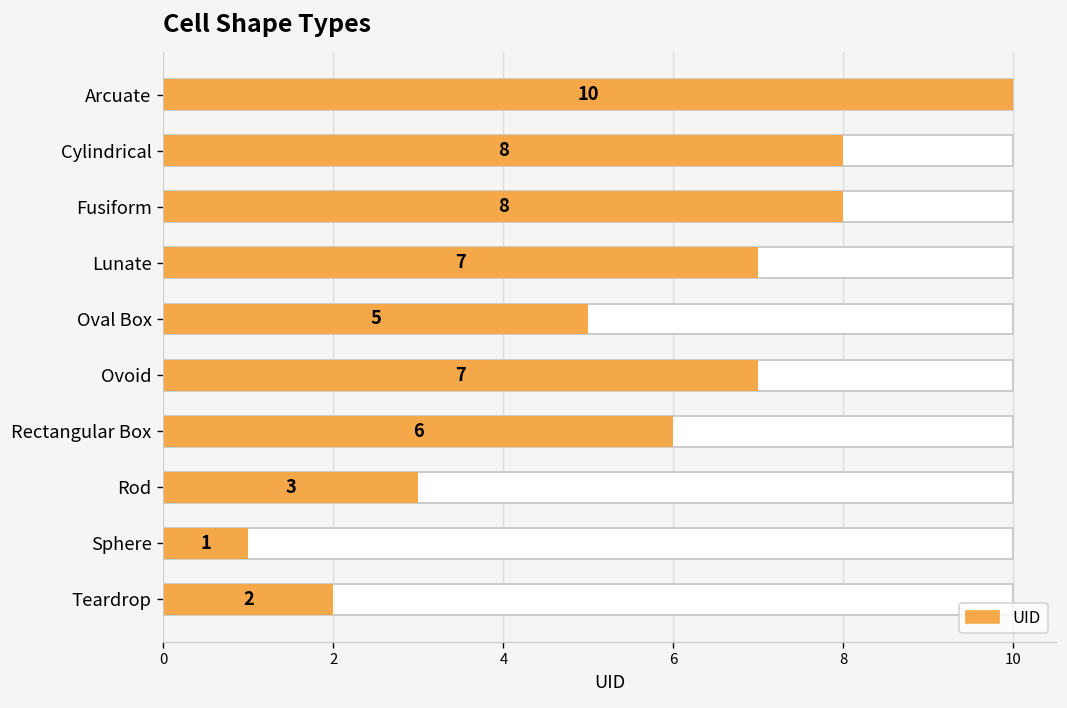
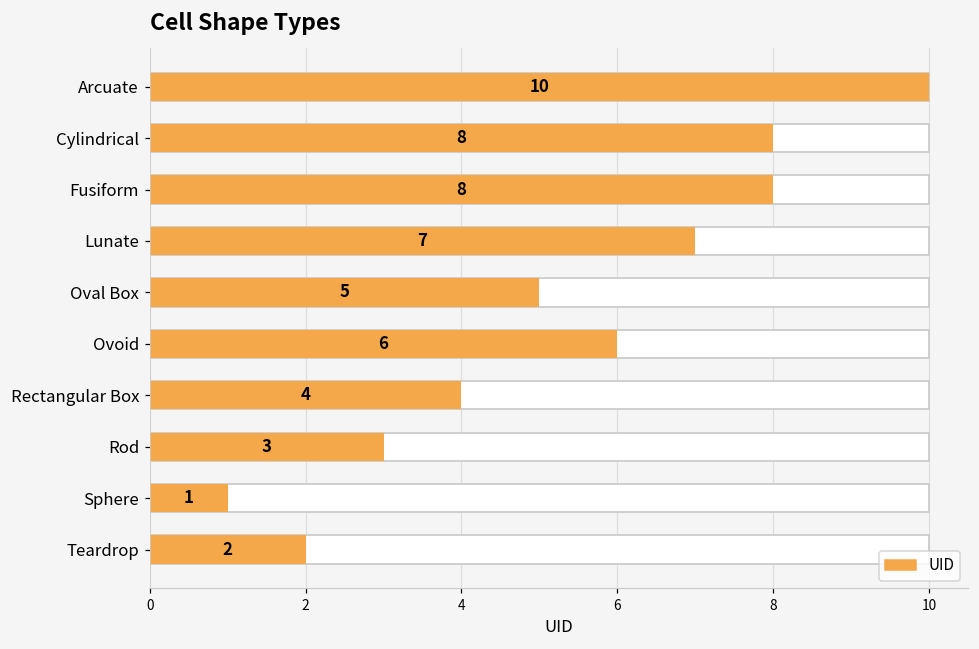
UID, Ovoid: 7 -> 6
UID, Rectangular Box: 6 -> 4
